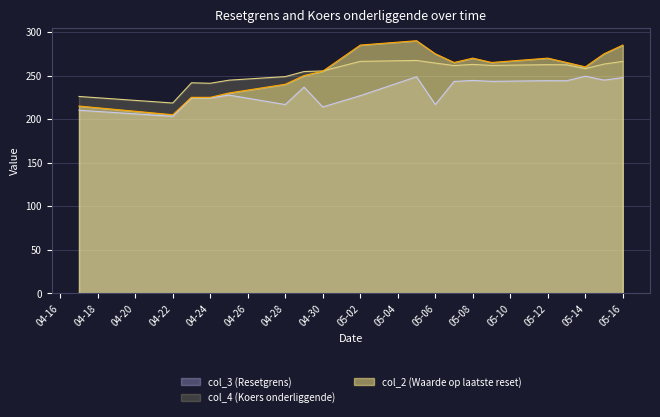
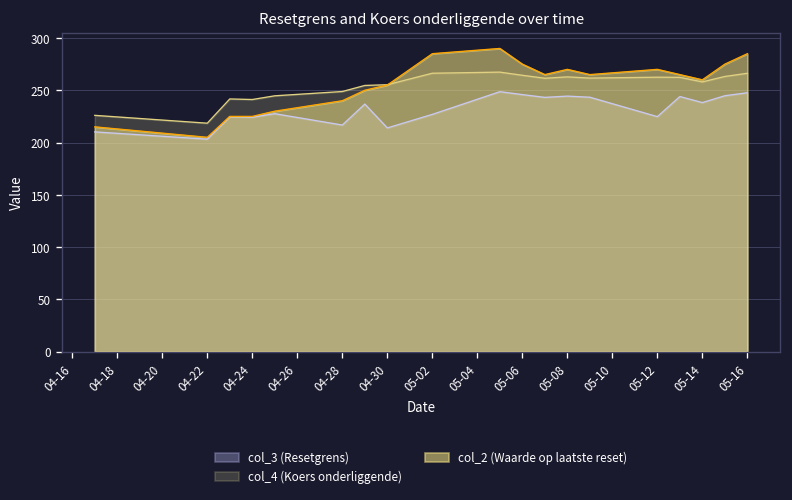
col_3 (Resetgrens), 05-06: 220 -> 250
col_3 (Resetgrens), 05-12: 240 -> 220
col_3 (Resetgrens), 05-14: 250 -> 240
